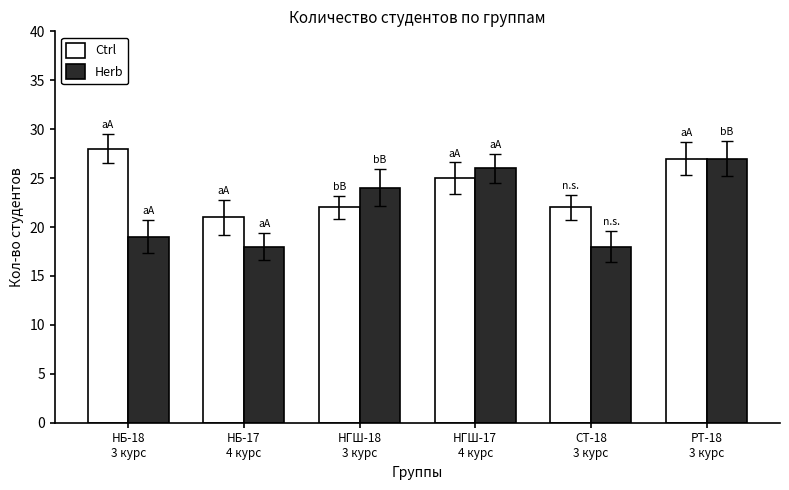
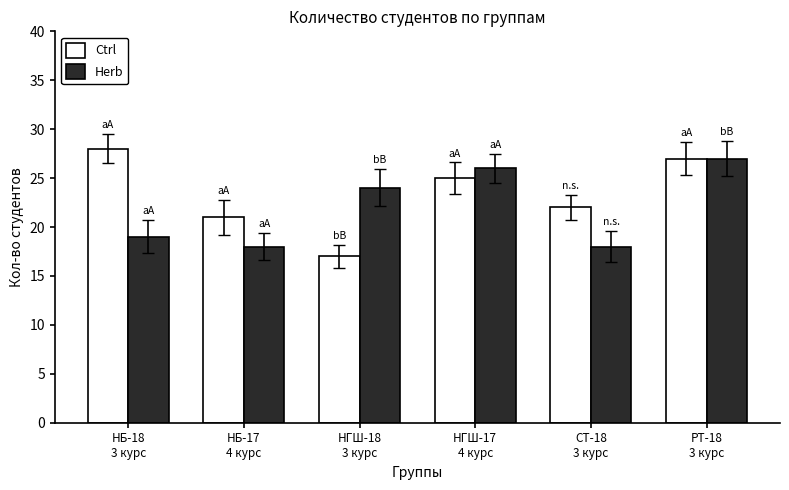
Ctrl, НГШ-18 3 курс: 22 -> 17
